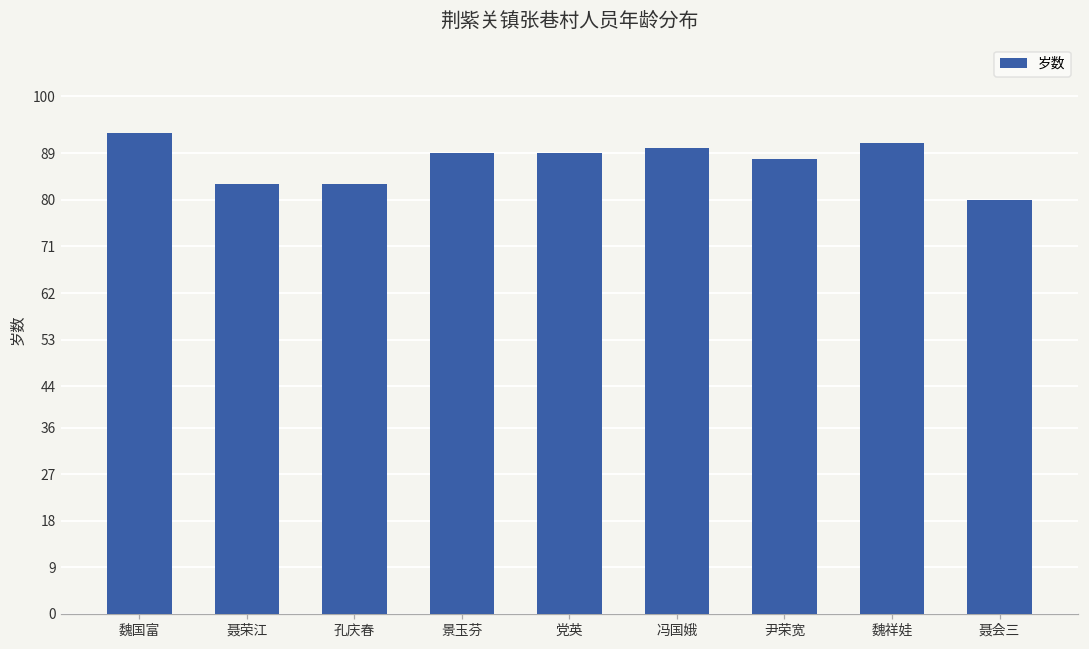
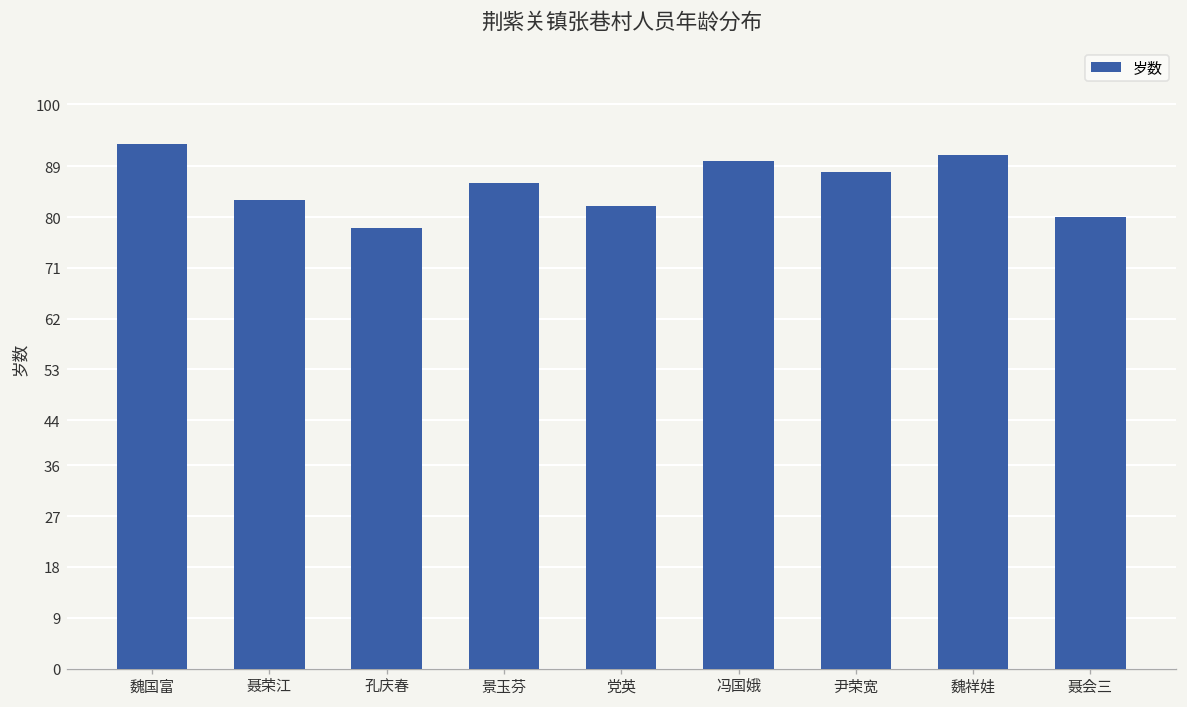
孔庆春: 83 -> 78
景玉芬: 89 -> 86
党英: 89 -> 82
